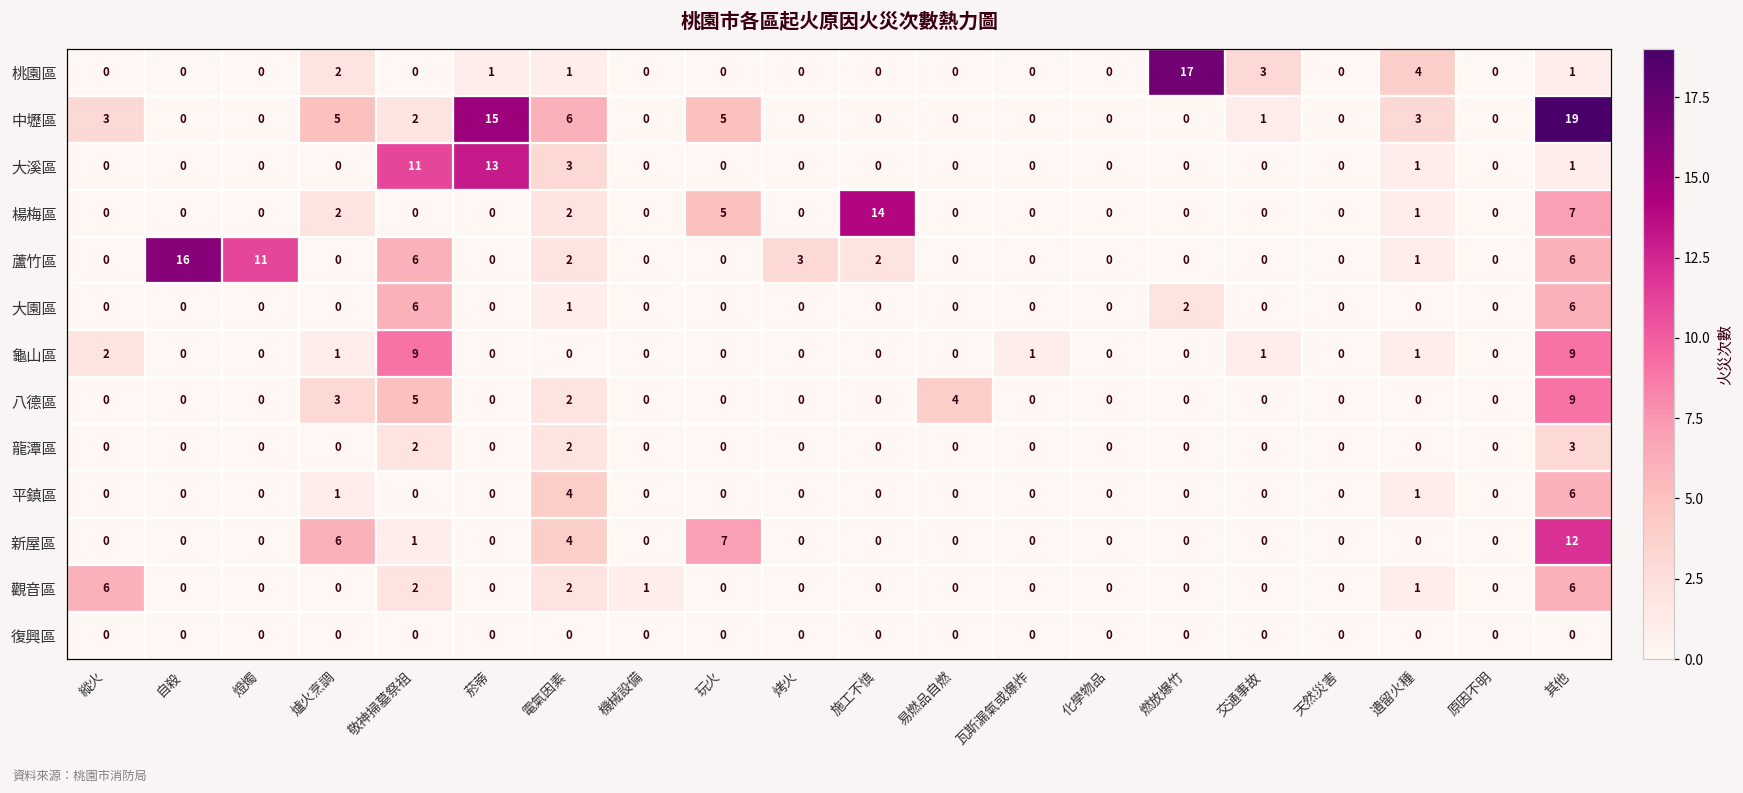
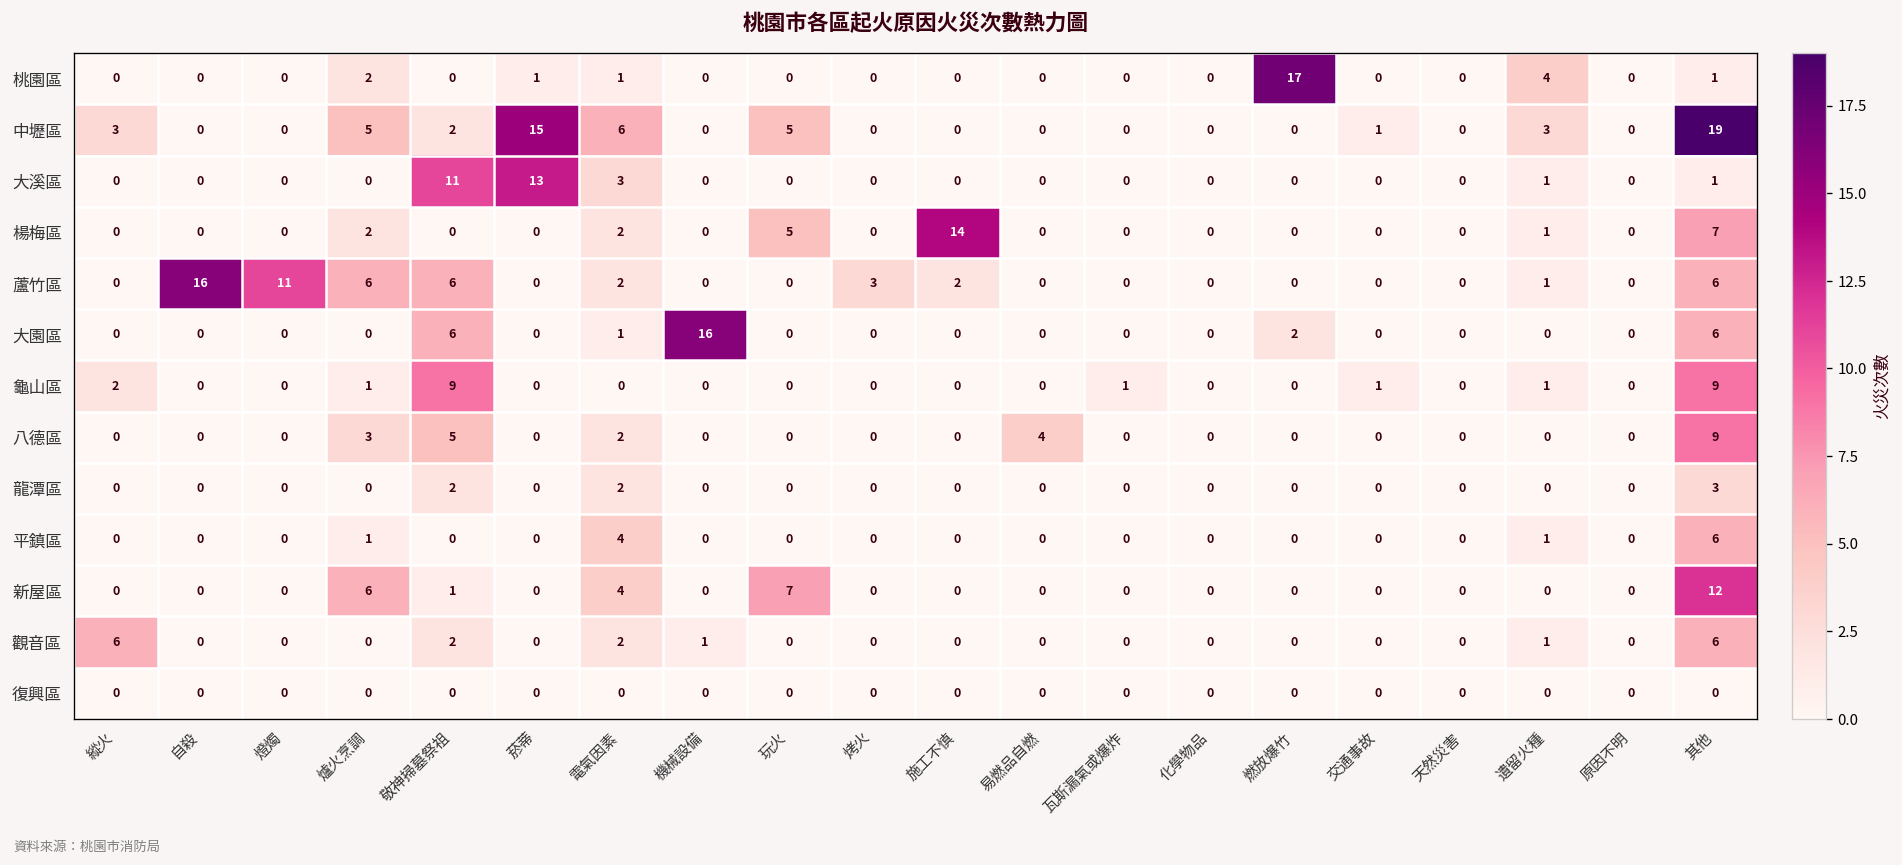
桃園區, 交通事故: 3 -> 0
蘆竹區, 爐火烹調: 0 -> 6
大園區, 機械設備: 0 -> 16
